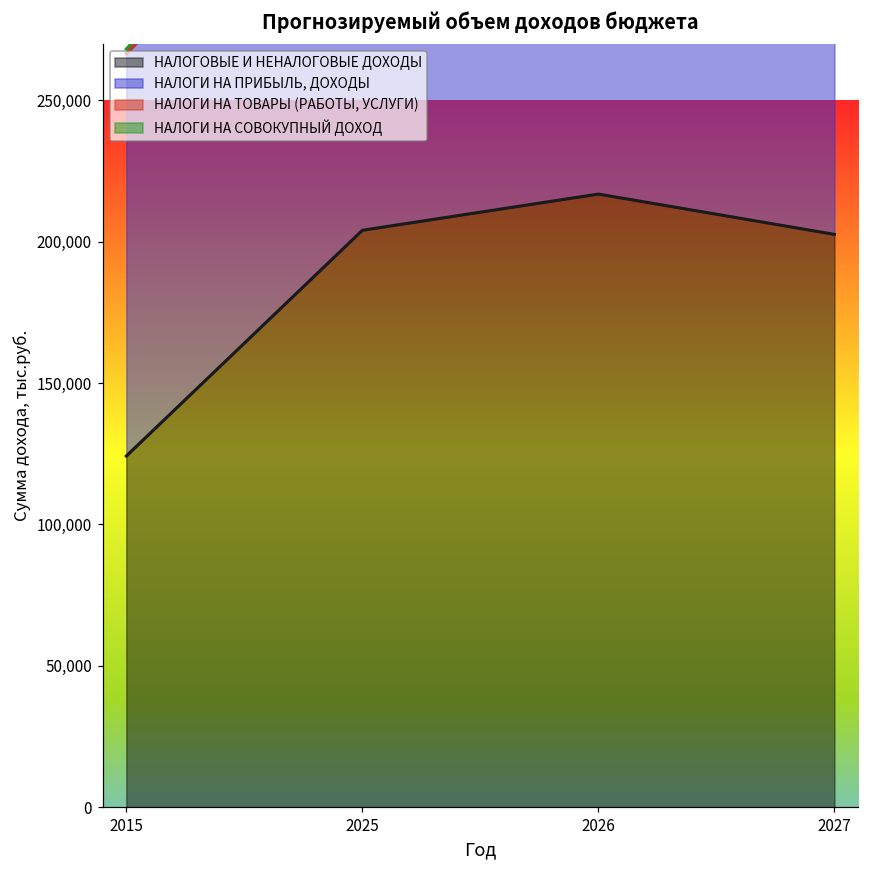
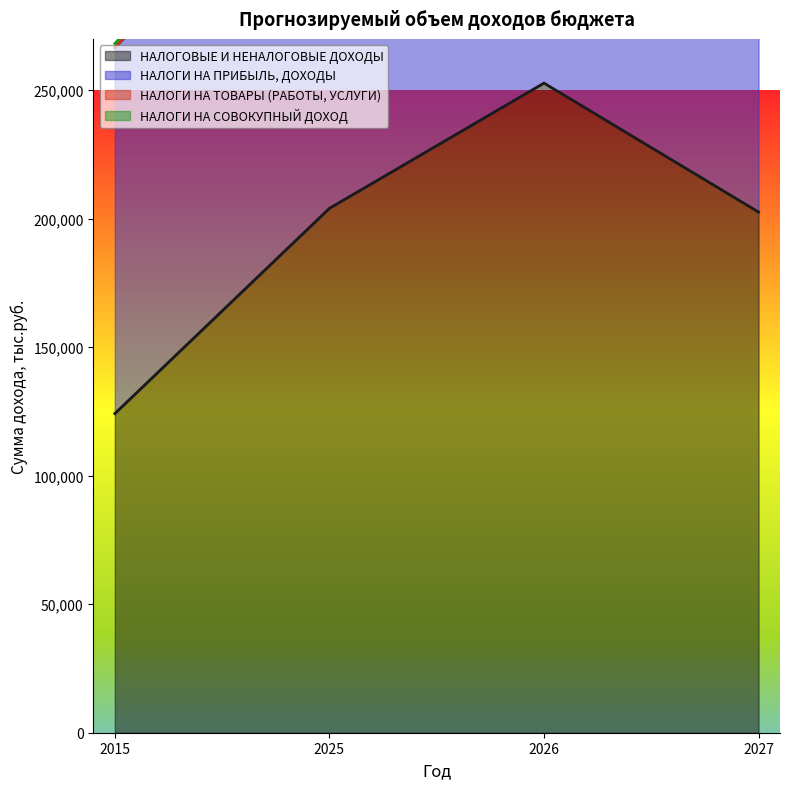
НАЛОГОВЫЕ И НЕНАЛОГОВЫЕ ДОХОДЫ, 2026: 217,000 -> 253,000
